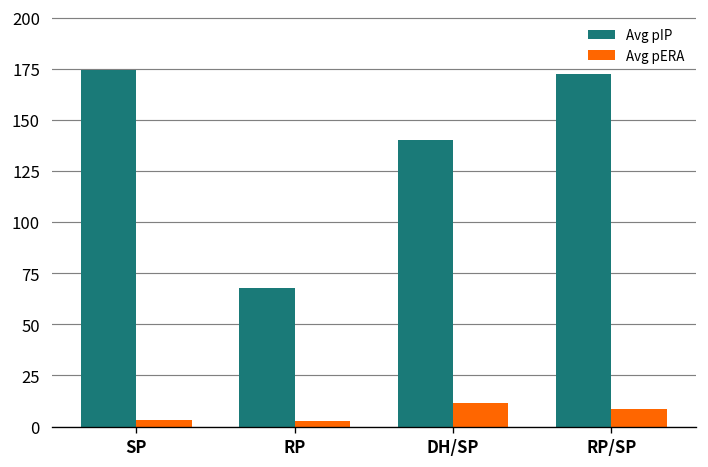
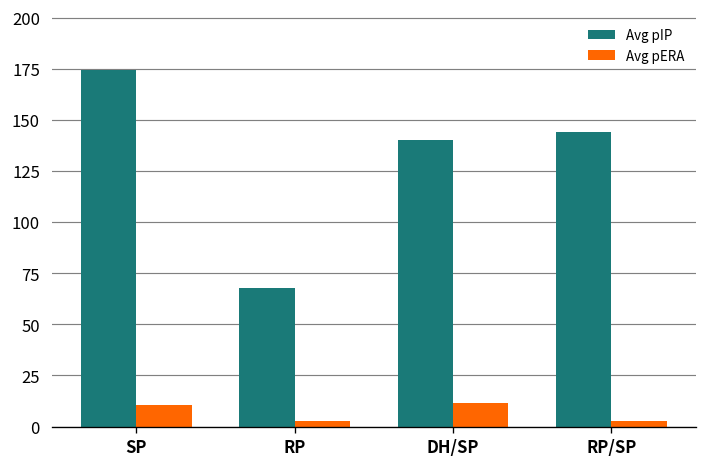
Avg pERA, SP: 3 -> 11
Avg pIP, RP/SP: 172 -> 144
Avg pERA, RP/SP: 8 -> 3
